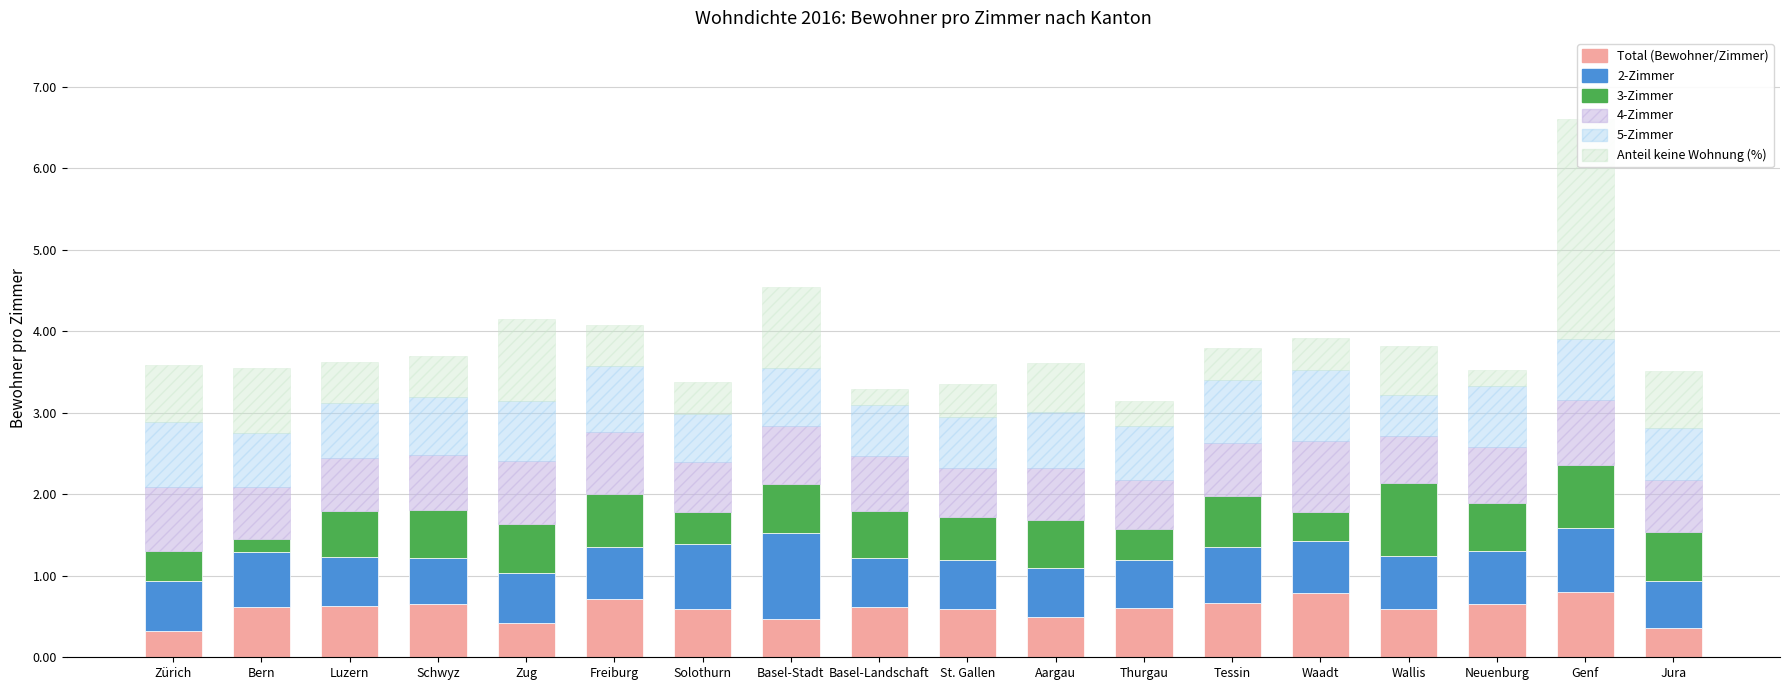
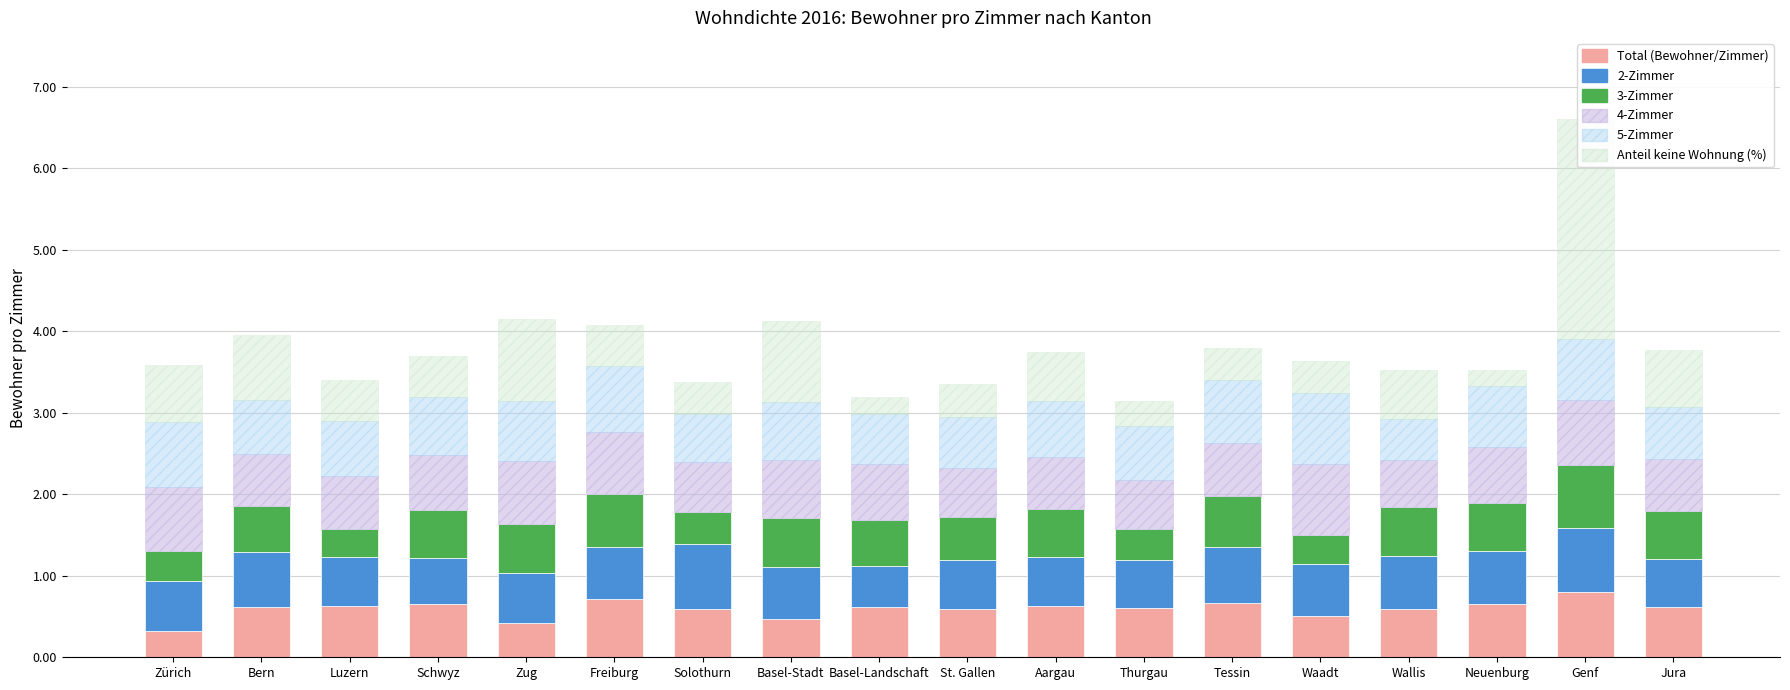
3-Zimmer, Bern: 0.2 -> 0.6
3-Zimmer, Luzern: 0.6 -> 0.3
2-Zimmer, Basel-Stadt: 1.1 -> 0.6
2-Zimmer, Basel-Landschaft: 0.6 -> 0.5
Total (Bewohner/Zimmer), Aargau: 0.5 -> 0.6
Total (Bewohner/Zimmer), Waadt: 0.8 -> 0.5
3-Zimmer, Wallis: 0.9 -> 0.6
Total (Bewohner/Zimmer), Jura: 0.4 -> 0.6
